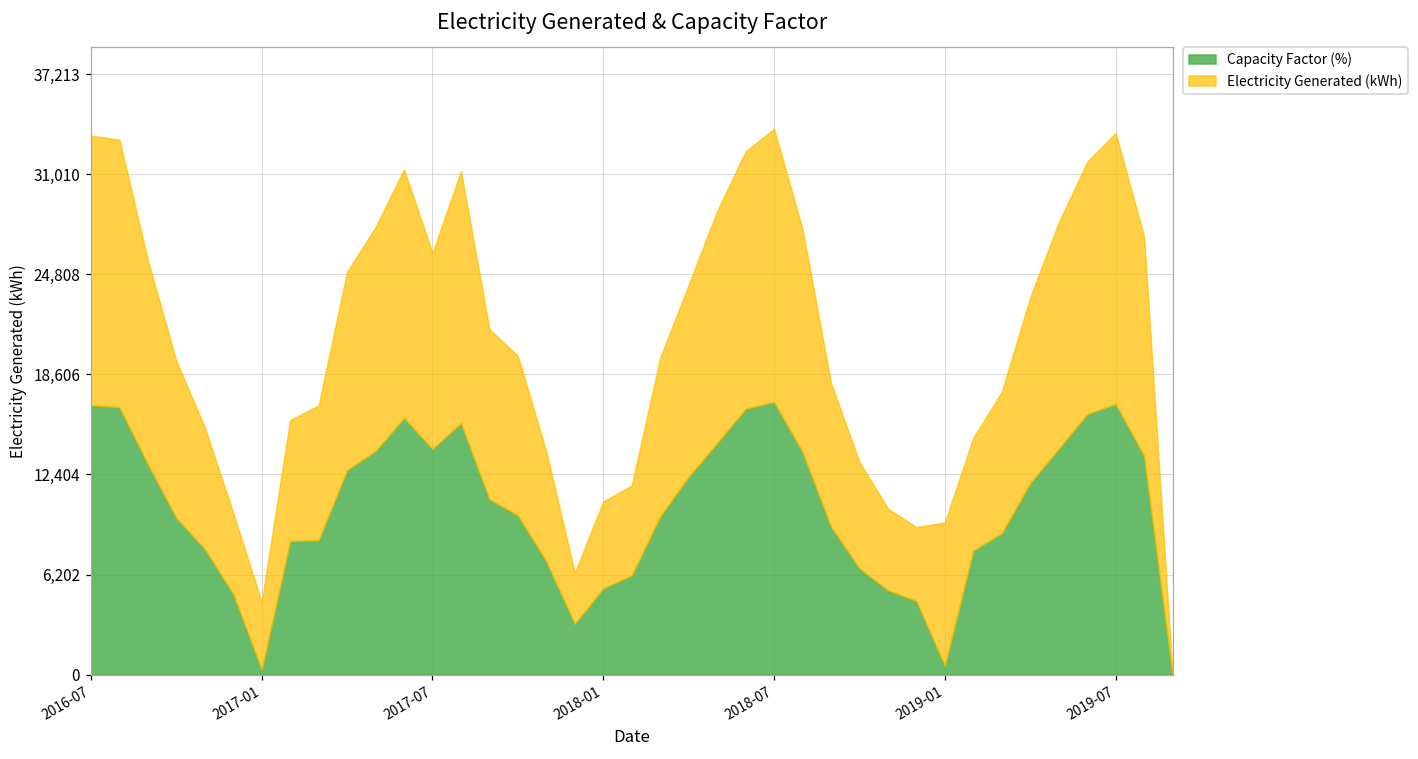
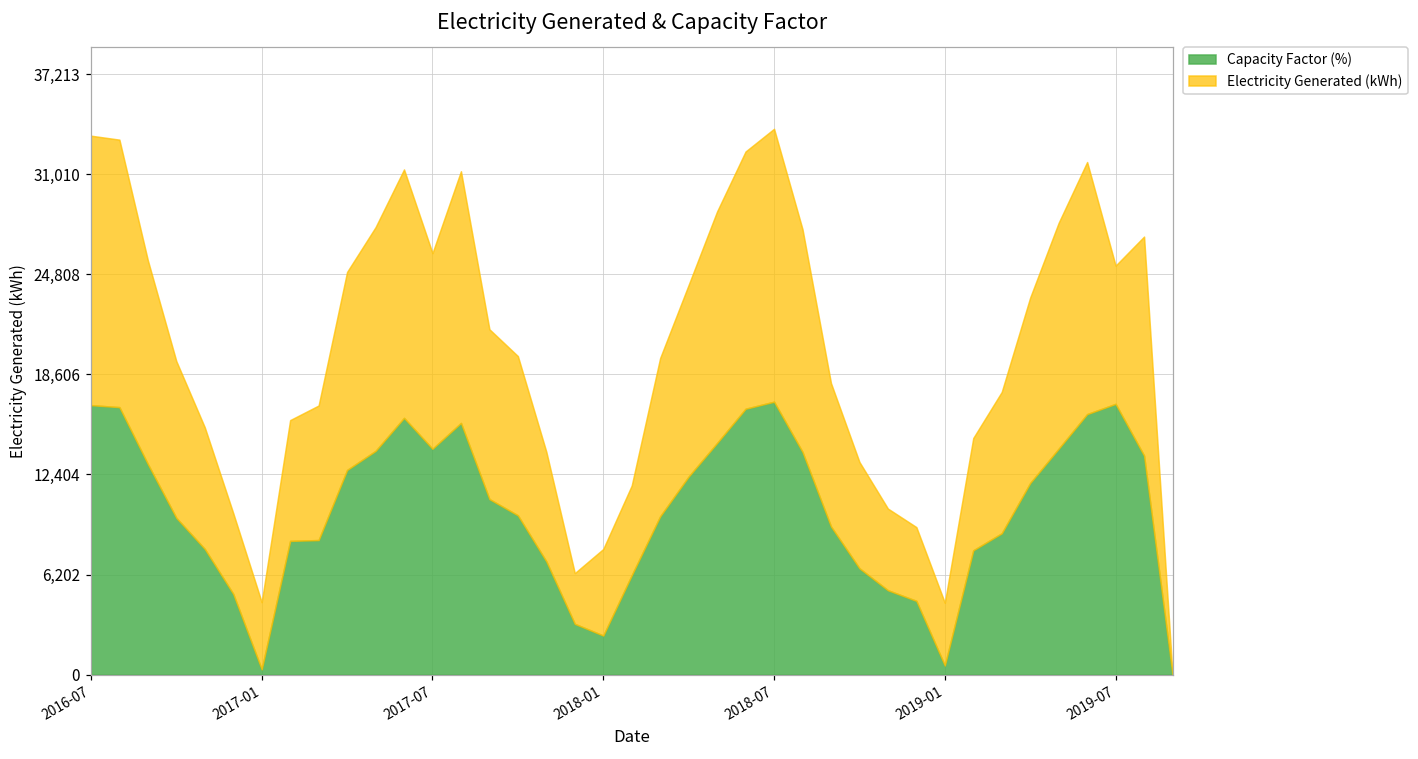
Capacity Factor (%), 2018-01: 5,400 -> 2,400
Electricity Generated (kWh), 2019-01: 8,900 -> 3,900
Electricity Generated (kWh), 2019-07: 16,800 -> 8,600
